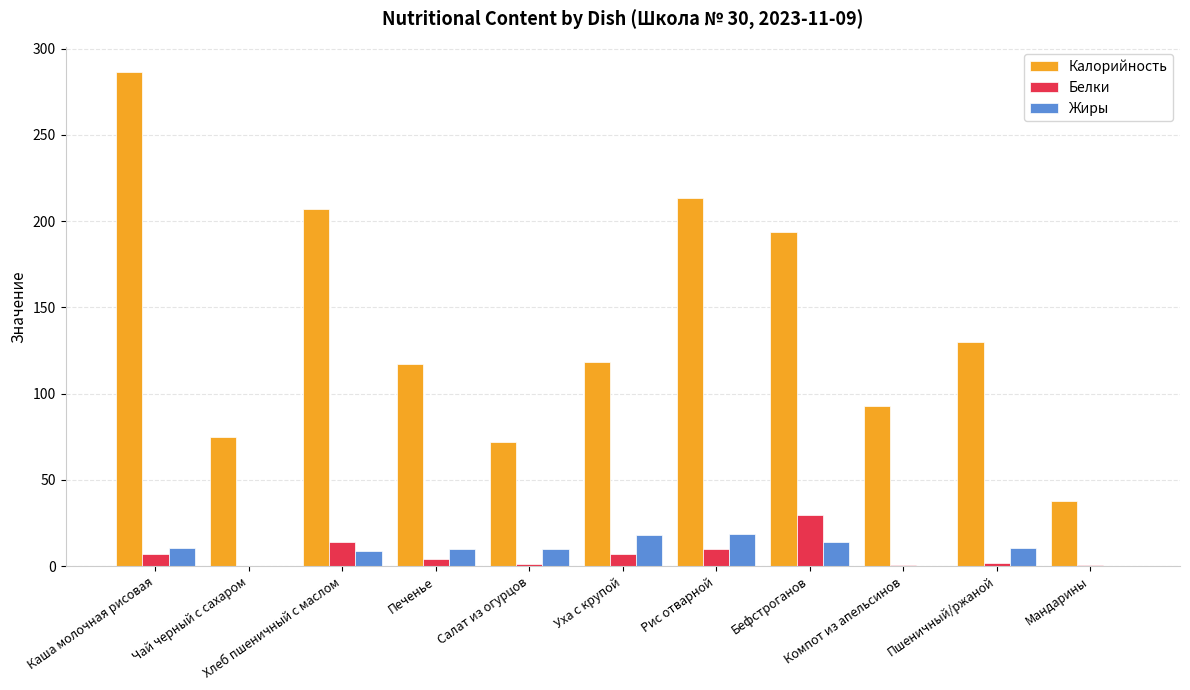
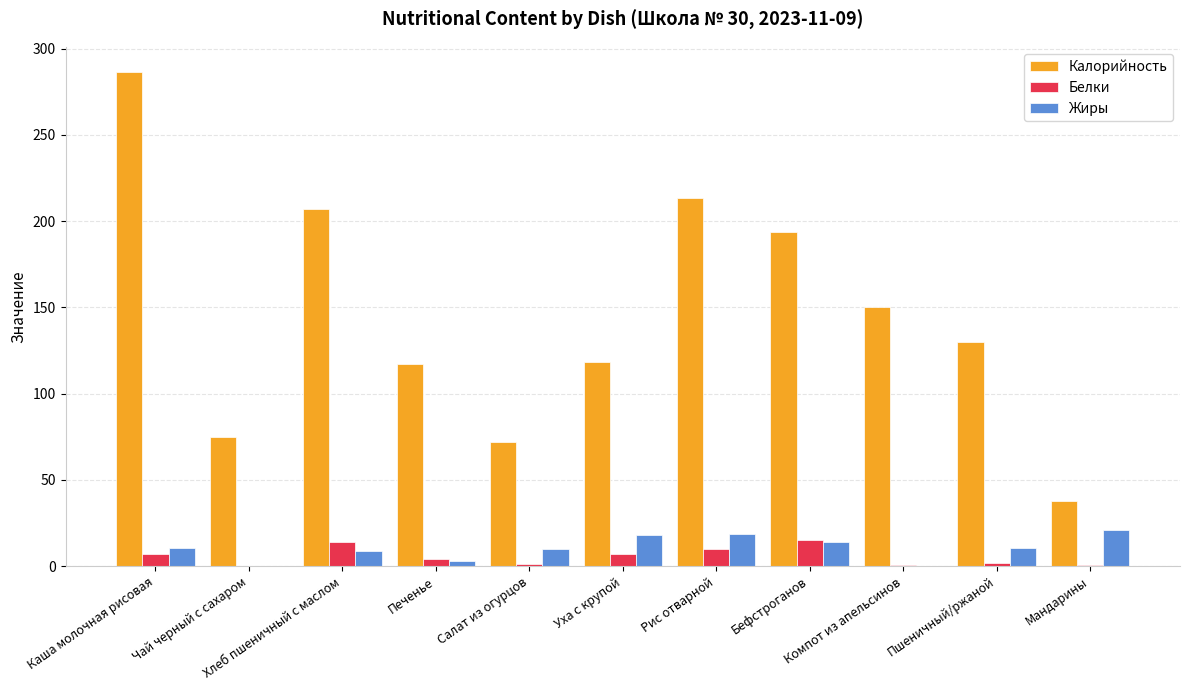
Жиры, Печенье: 10 -> 3
Белки, Бефстроганов: 29 -> 15
Калорийность, Компот из апельсинов: 93 -> 150
Жиры, Мандарины: 0 -> 21
